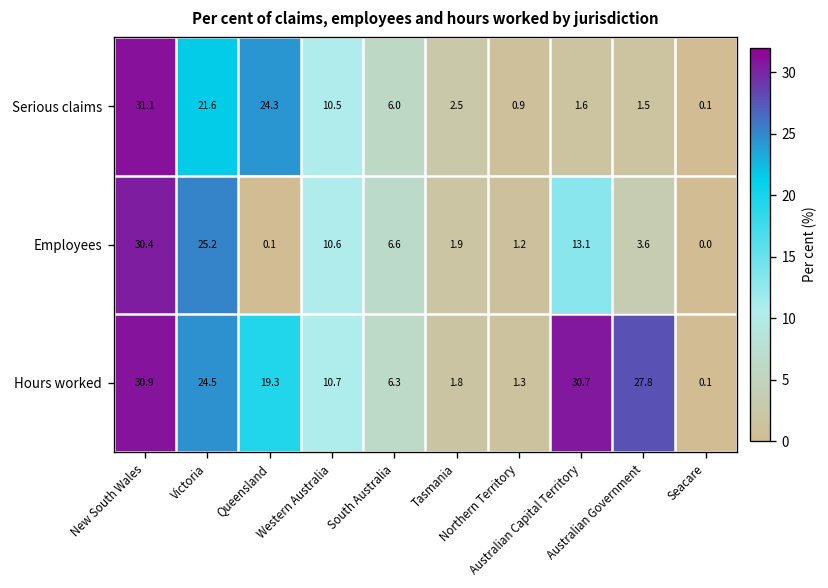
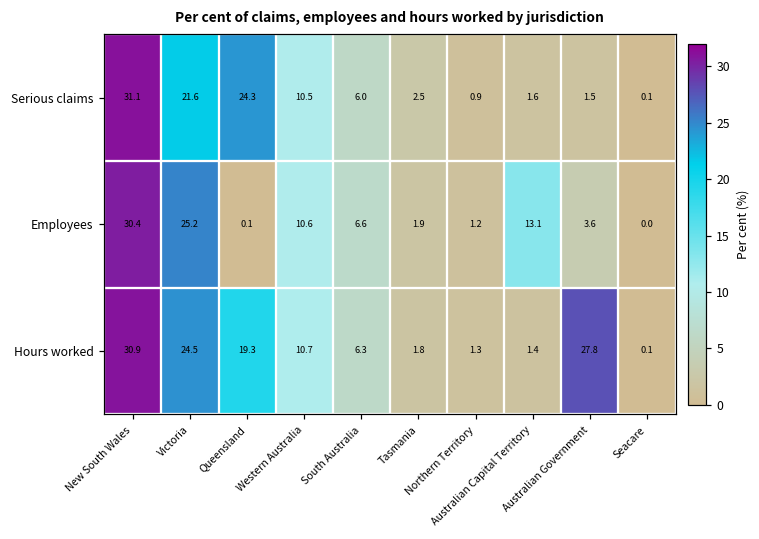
Hours worked, Australian Capital Territory: 30.7 -> 1.4
